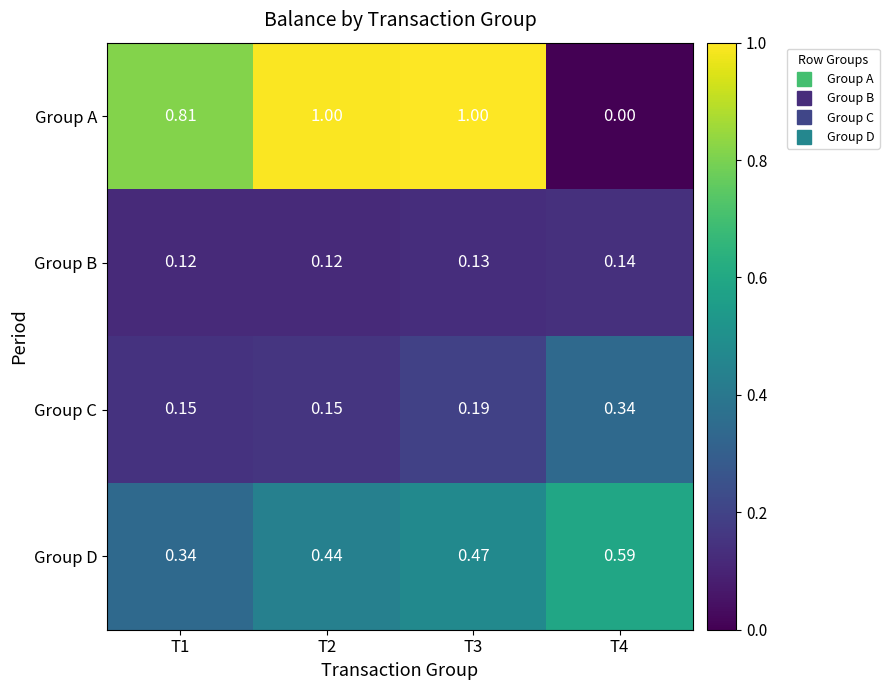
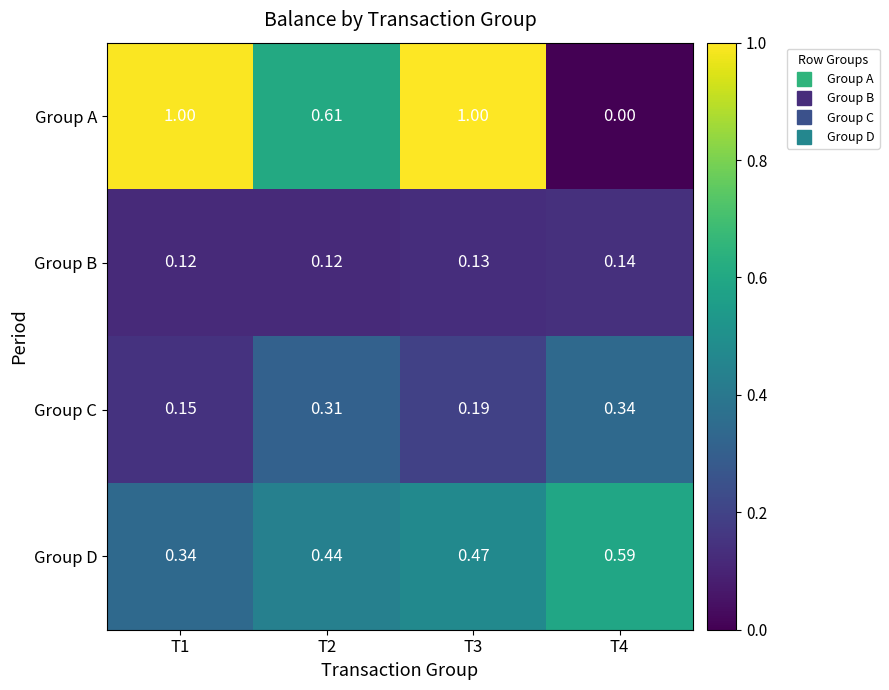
Group A, T1: 0.81 -> 1.00
Group A, T2: 1.00 -> 0.61
Group C, T2: 0.15 -> 0.31
